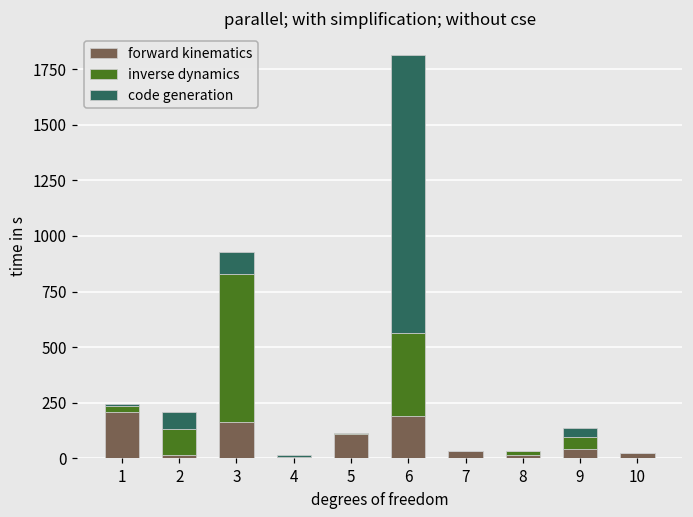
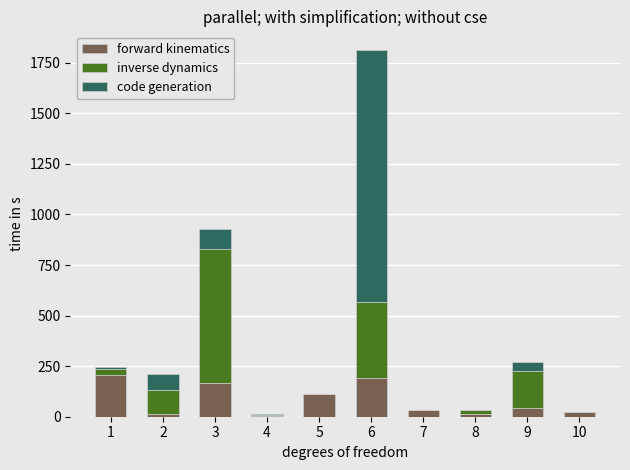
inverse dynamics, 9: 50 -> 180
